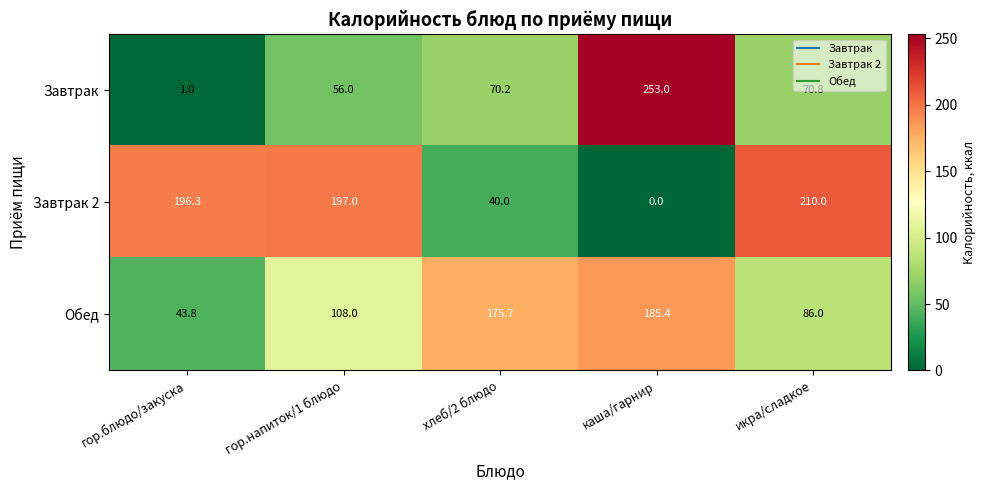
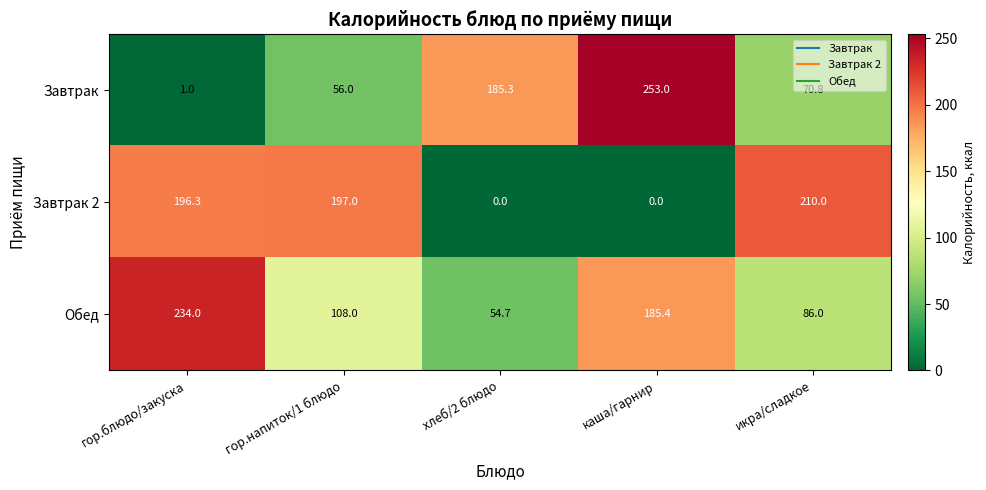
Завтрак, хлеб/2 блюдо: 70.2 -> 185.3
Завтрак 2, хлеб/2 блюдо: 40.0 -> 0.0
Обед, гор.блюдо/закуска: 43.8 -> 234.0
Обед, хлеб/2 блюдо: 175.7 -> 54.7
